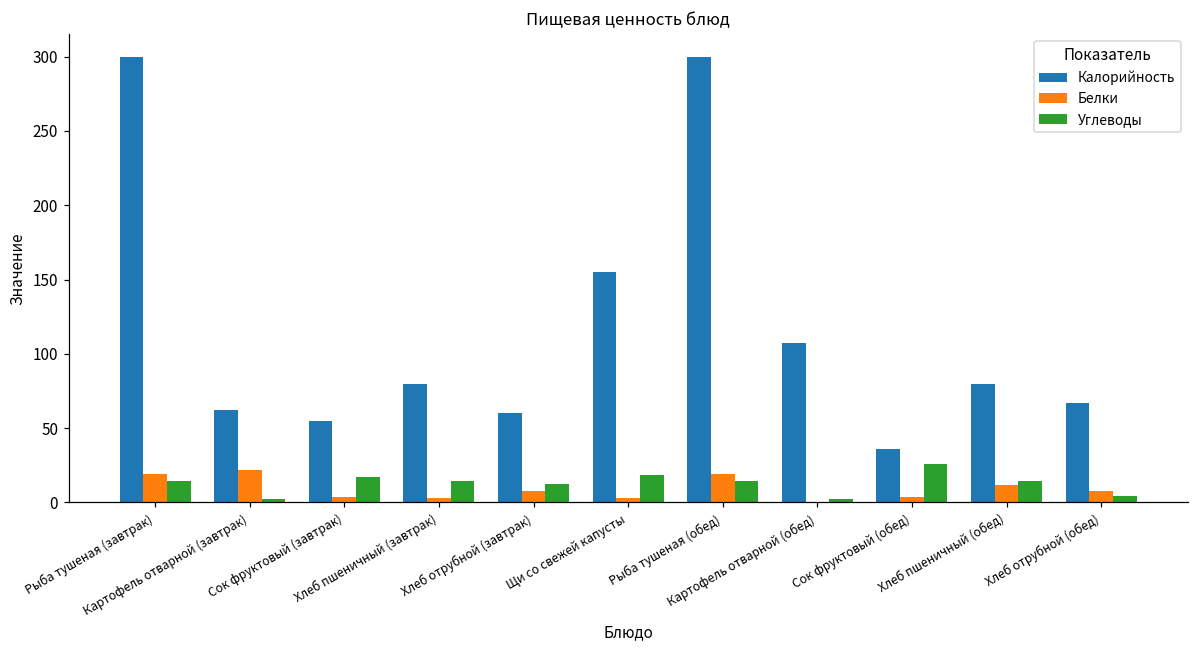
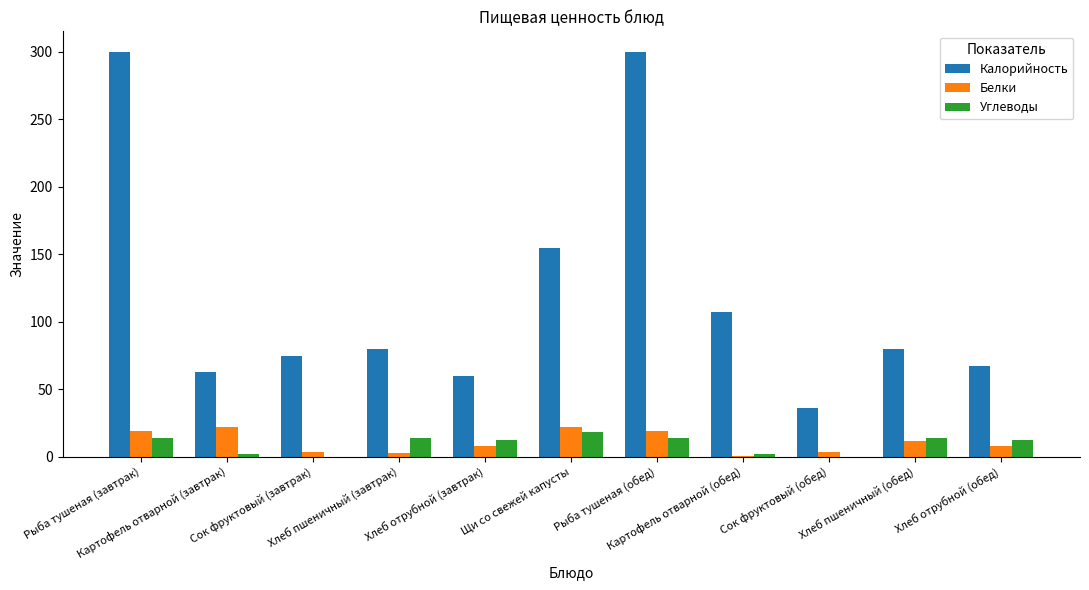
Калорийность, Сок фруктовый (завтрак): 55 -> 75
Углеводы, Сок фруктовый (завтрак): 17 -> 0
Белки, Щи со свежей капусты: 3 -> 22
Углеводы, Сок фруктовый (обед): 26 -> 0
Углеводы, Хлеб отрубной (обед): 4 -> 12
